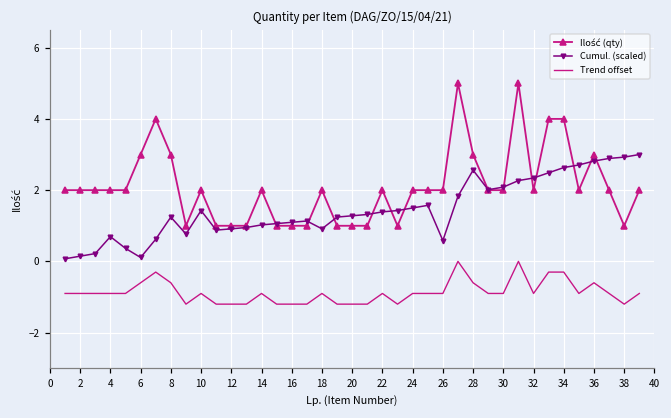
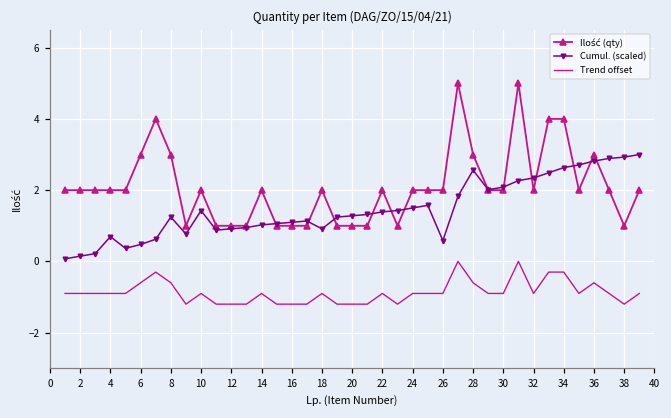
Cumul. (scaled), 6: 0.1 -> 0.5
